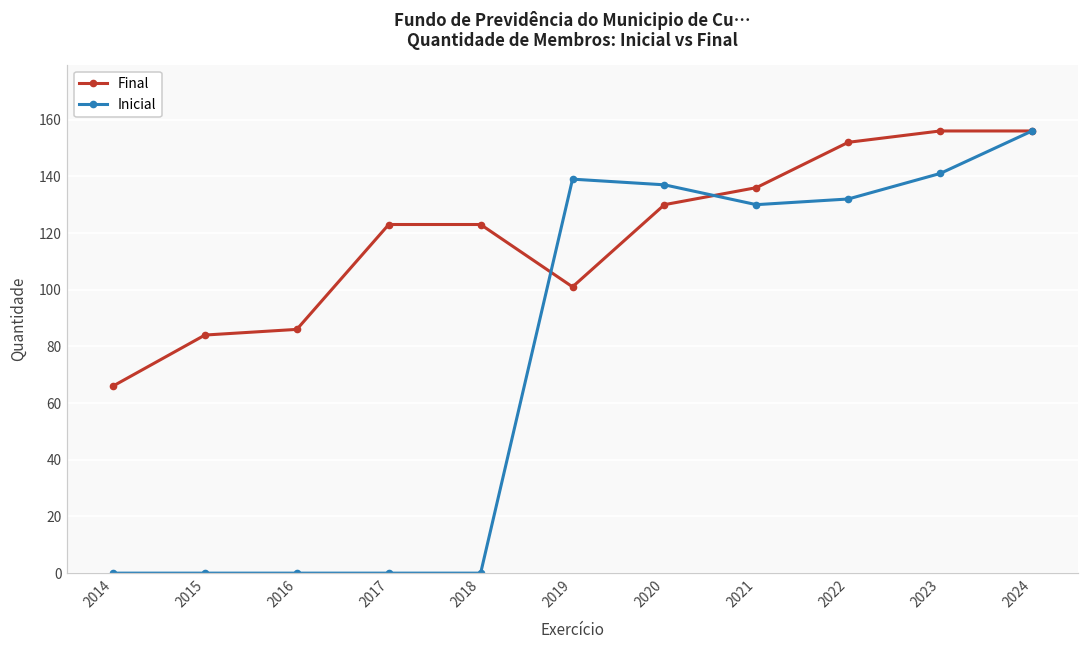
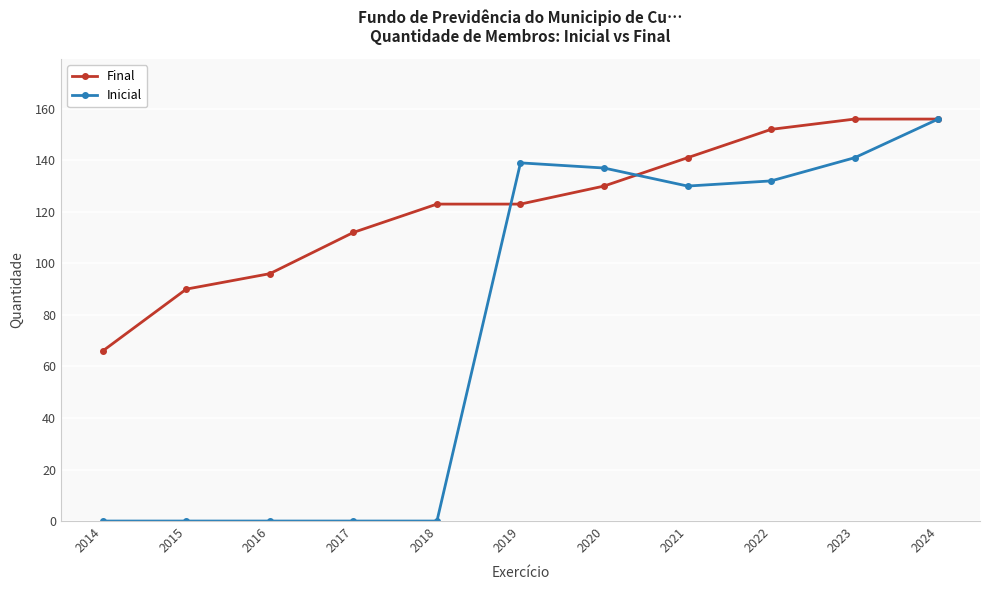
Final, 2015: 84 -> 90
Final, 2016: 86 -> 96
Final, 2017: 123 -> 112
Final, 2019: 101 -> 123
Final, 2021: 136 -> 141
